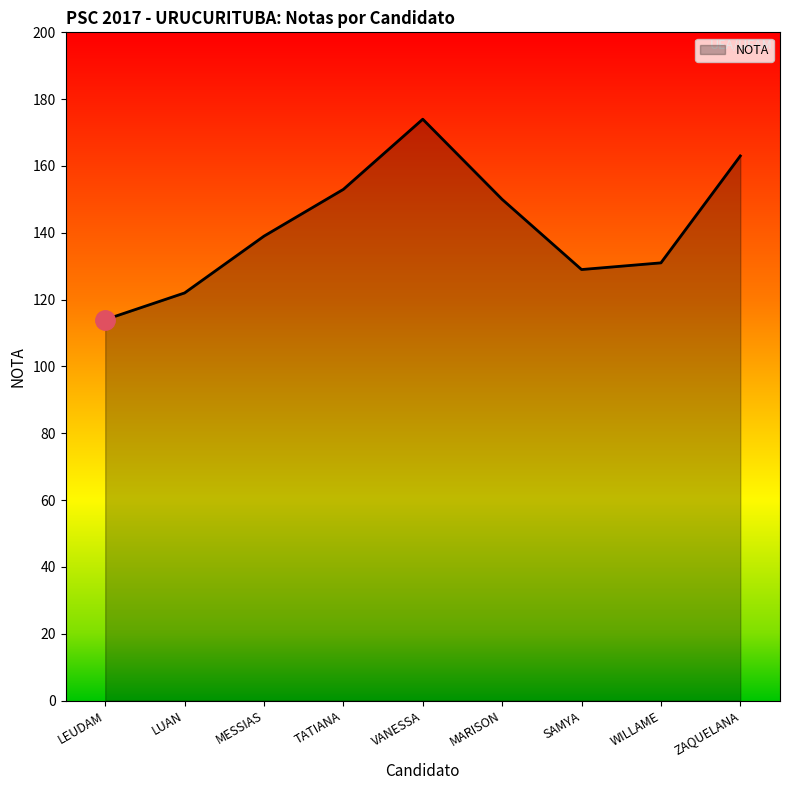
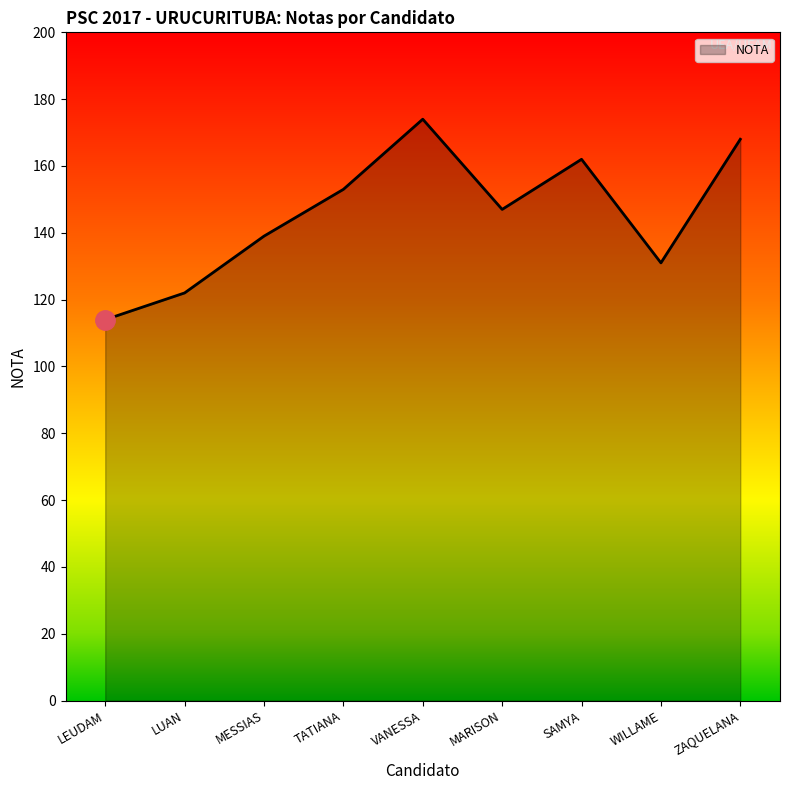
NOTA, MARISON: 150 -> 147
NOTA, SAMYA: 129 -> 162
NOTA, ZAQUELANA: 163 -> 168
